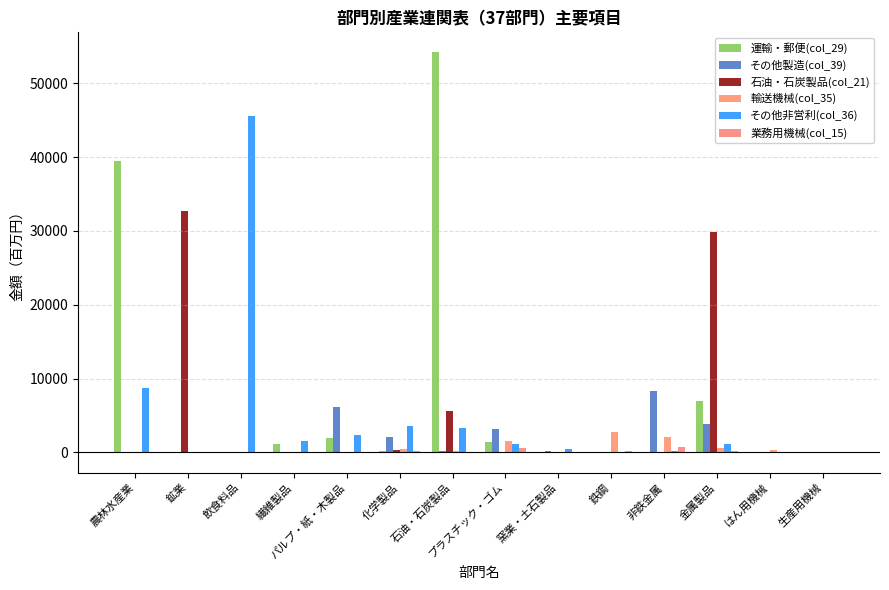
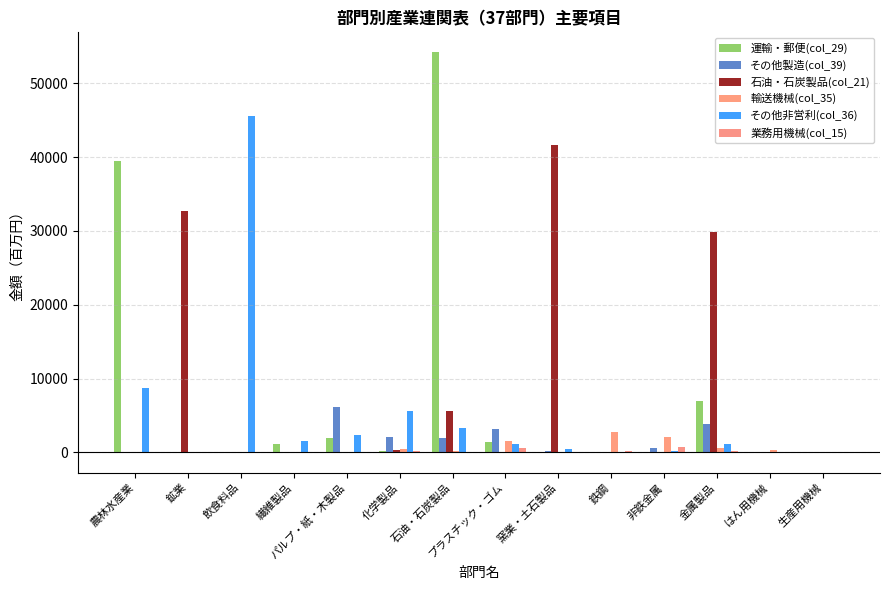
その他非営利(col_36), 化学製品: 4000 -> 6000
その他製造(col_39), 石油・石炭製品: 0 -> 2000
石油・石炭製品(col_21), 窯業・土石製品: 0 -> 42000
その他製造(col_39), 非鉄金属: 8000 -> 1000
